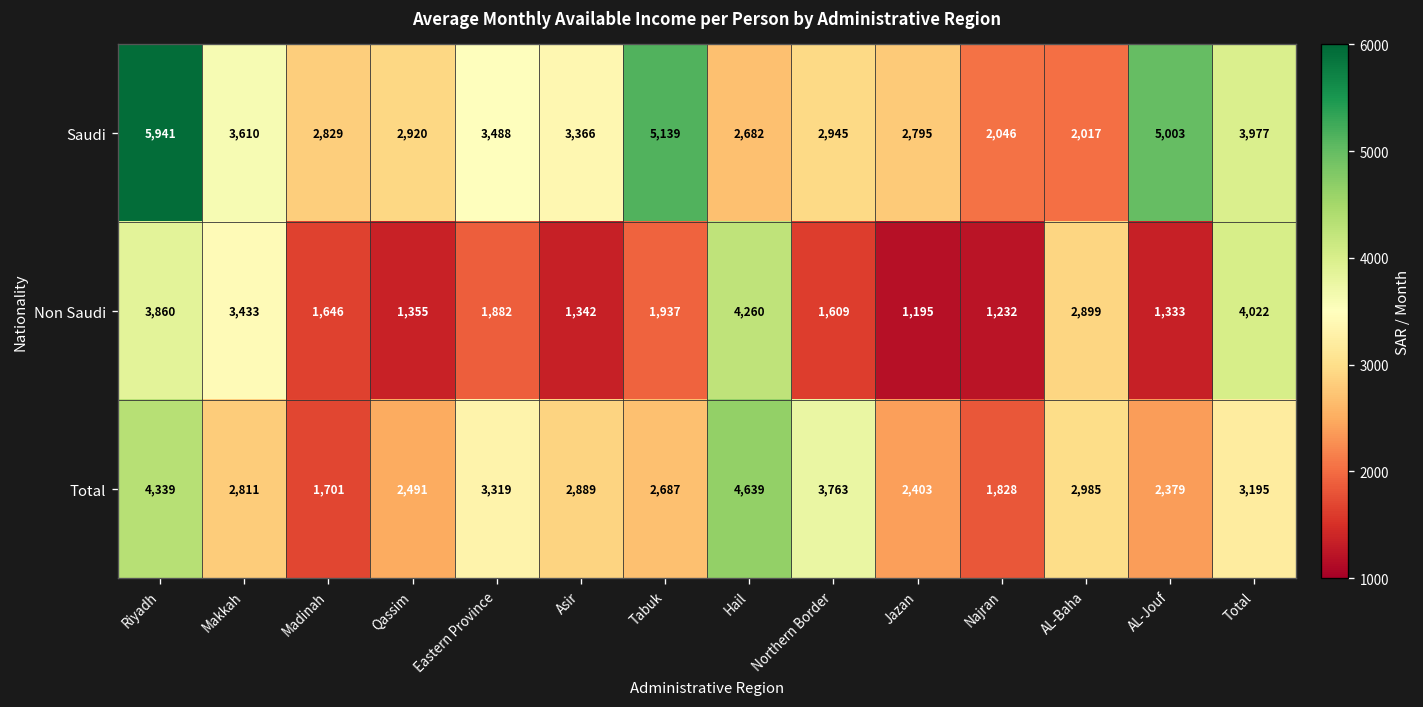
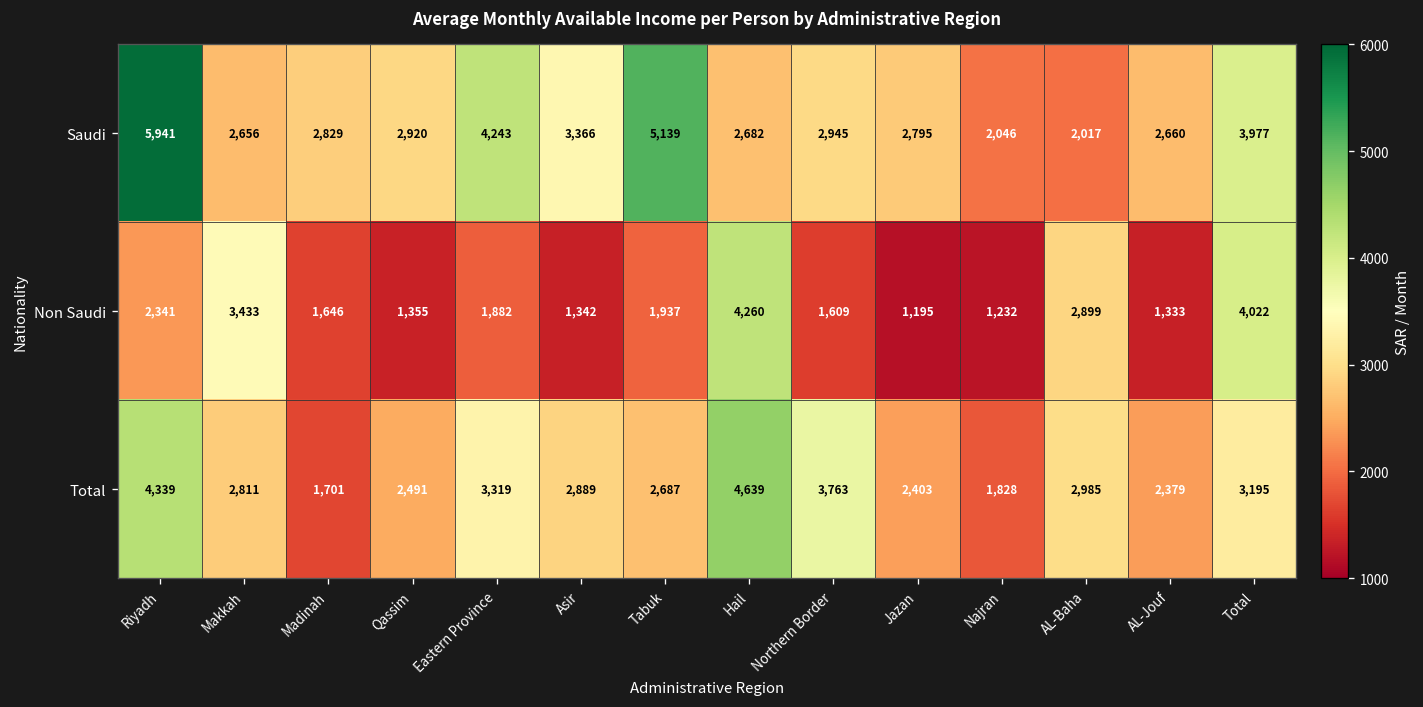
Saudi, Makkah: 3,610 -> 2,656
Saudi, Eastern Province: 3,488 -> 4,243
Saudi, AL-Jouf: 5,003 -> 2,660
Non Saudi, Riyadh: 3,860 -> 2,341
